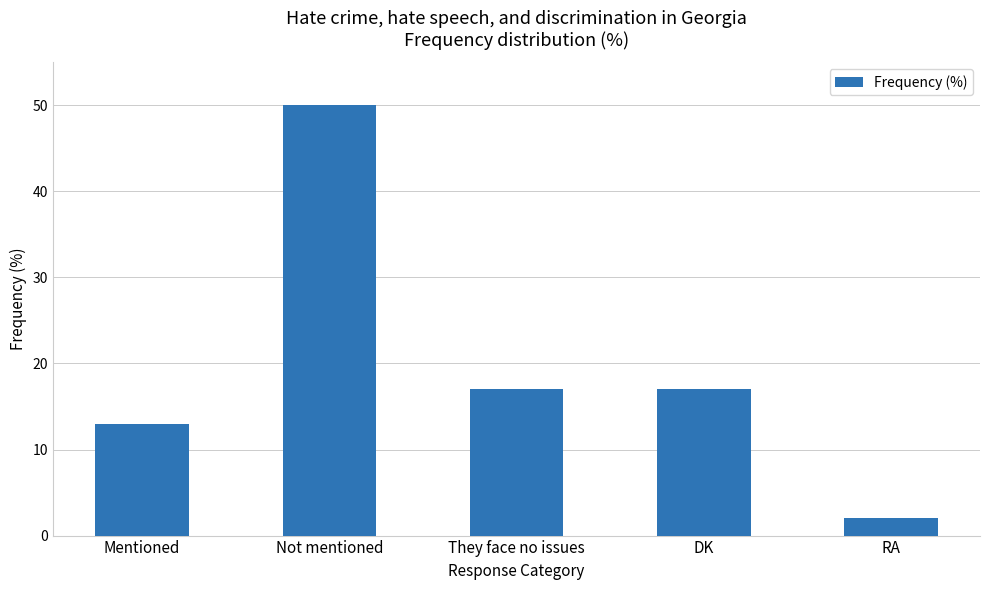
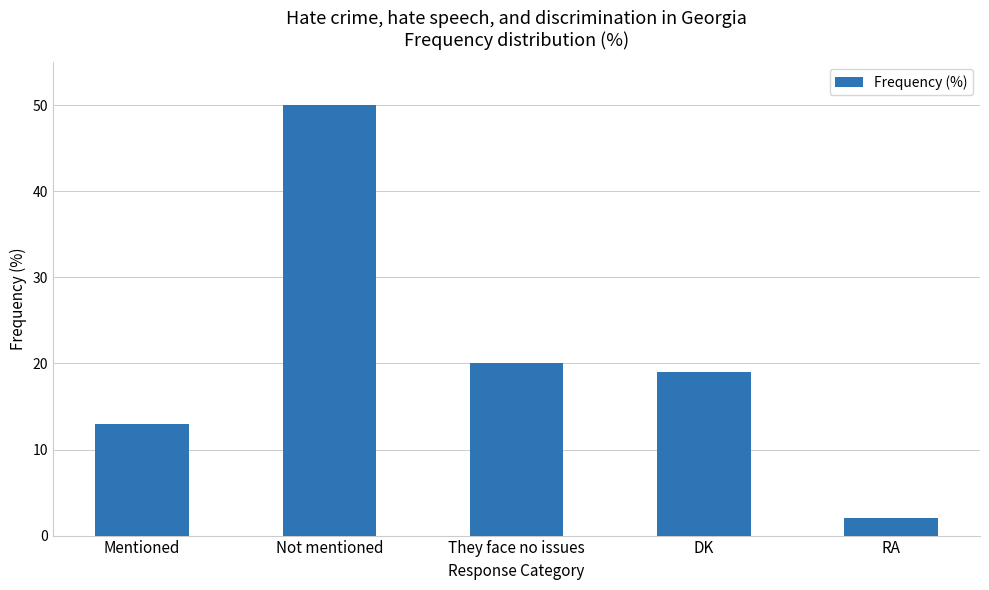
They face no issues: 17 -> 20
DK: 17 -> 19
